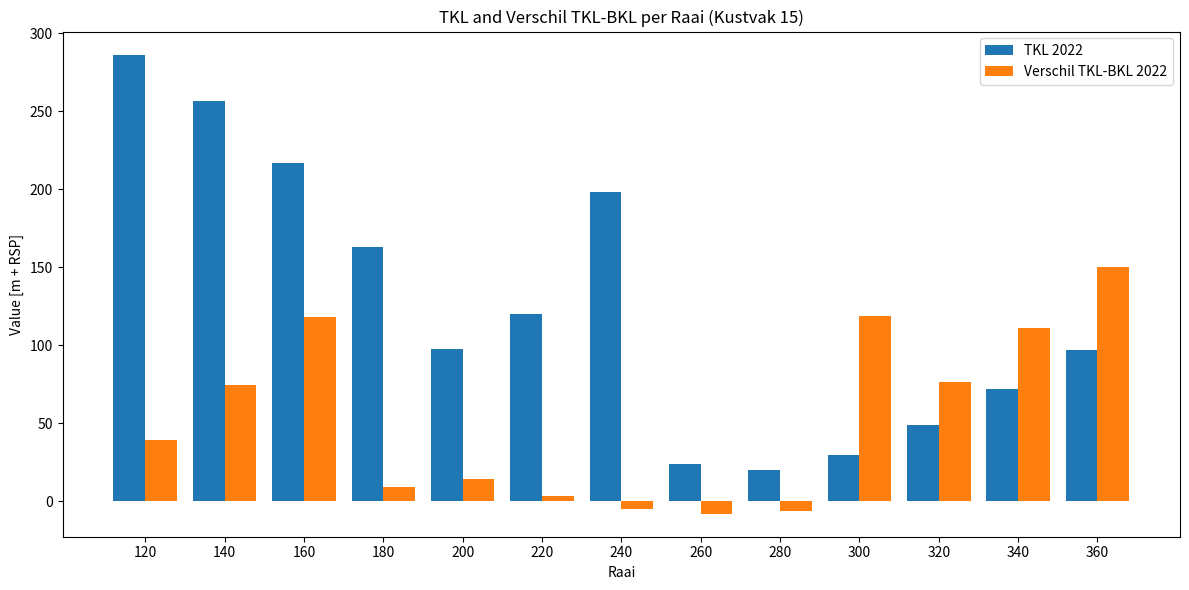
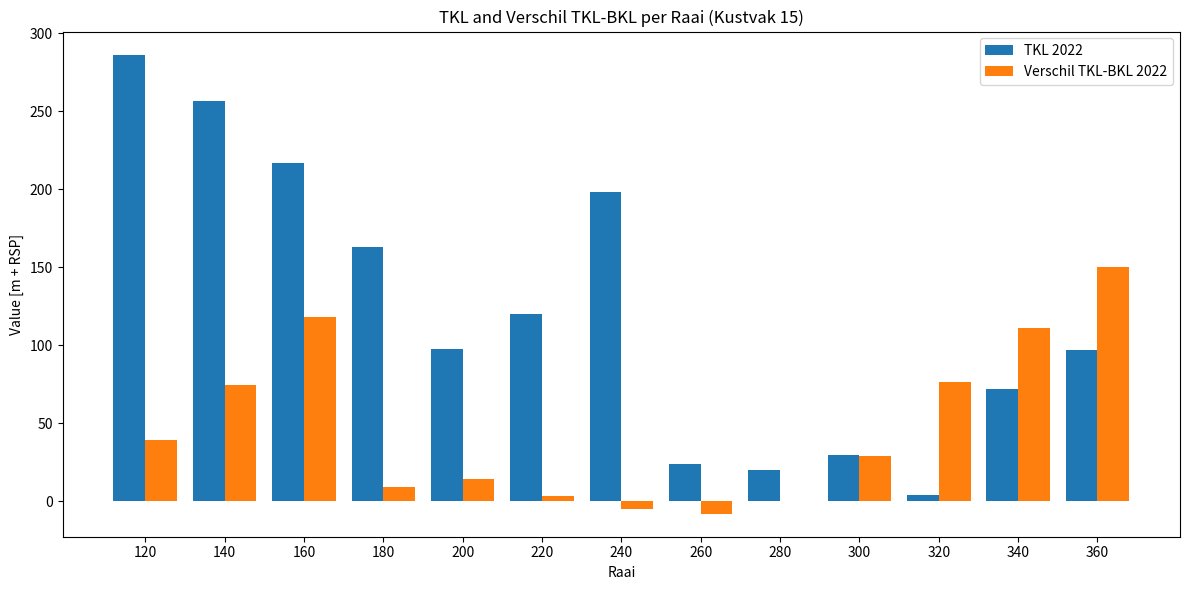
Verschil TKL-BKL 2022, 280: -6 -> 0
Verschil TKL-BKL 2022, 300: 118 -> 29
TKL 2022, 320: 49 -> 4
